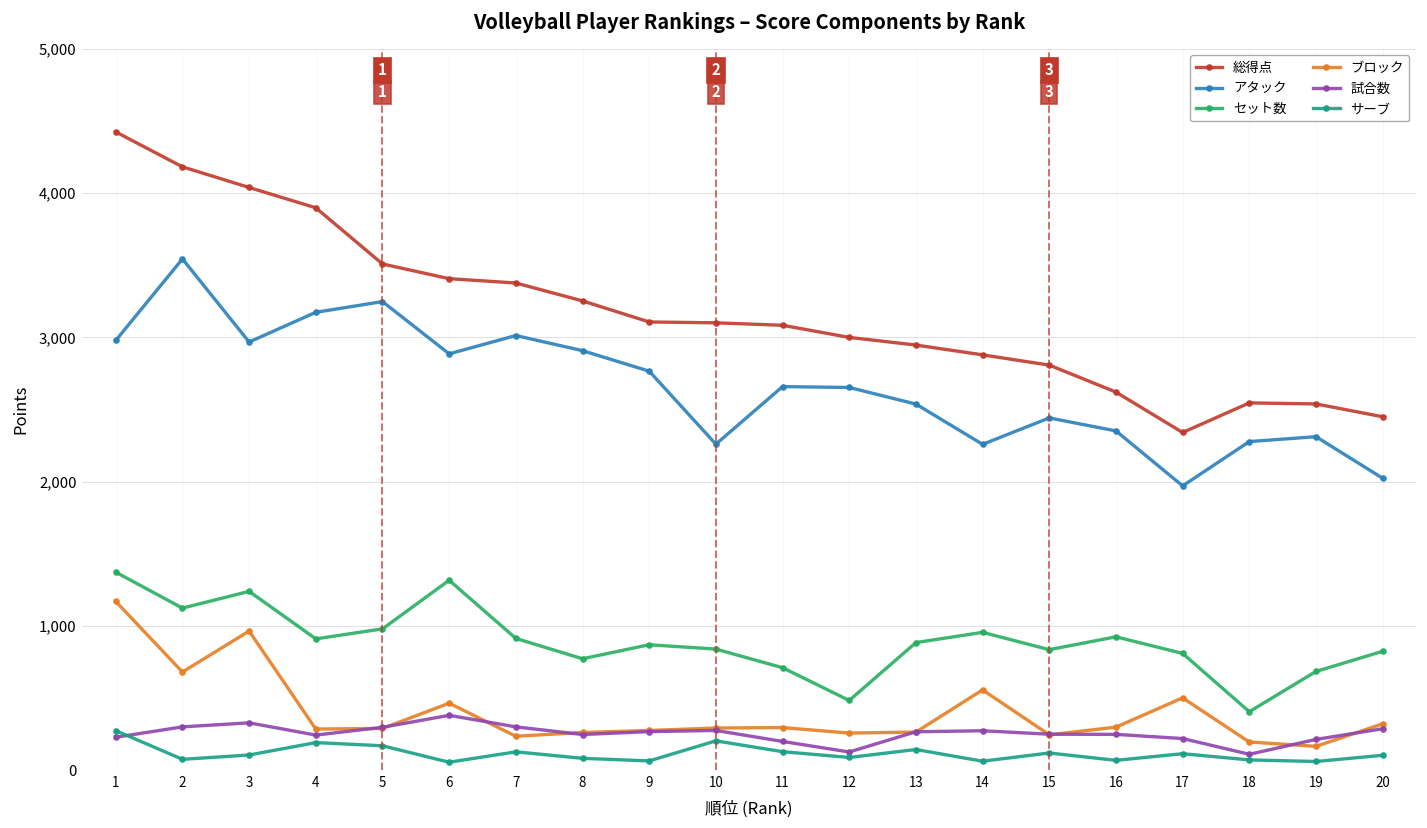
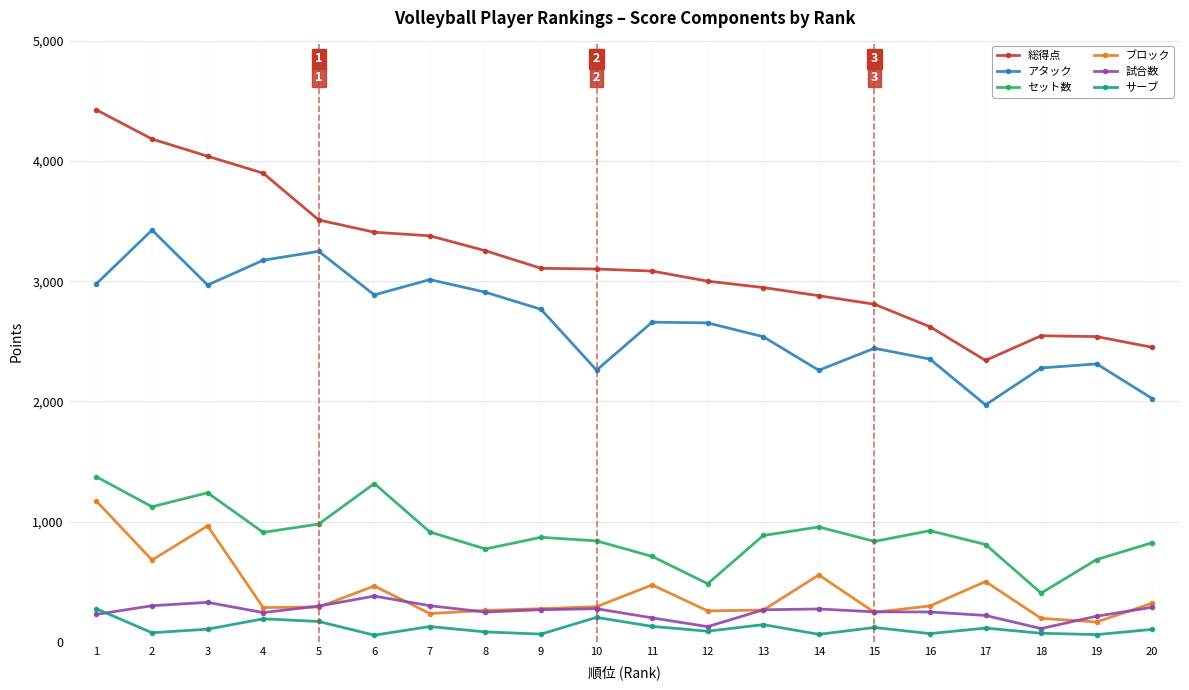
アタック, 2: 3,540 -> 3,430
ブロック, 11: 300 -> 470
